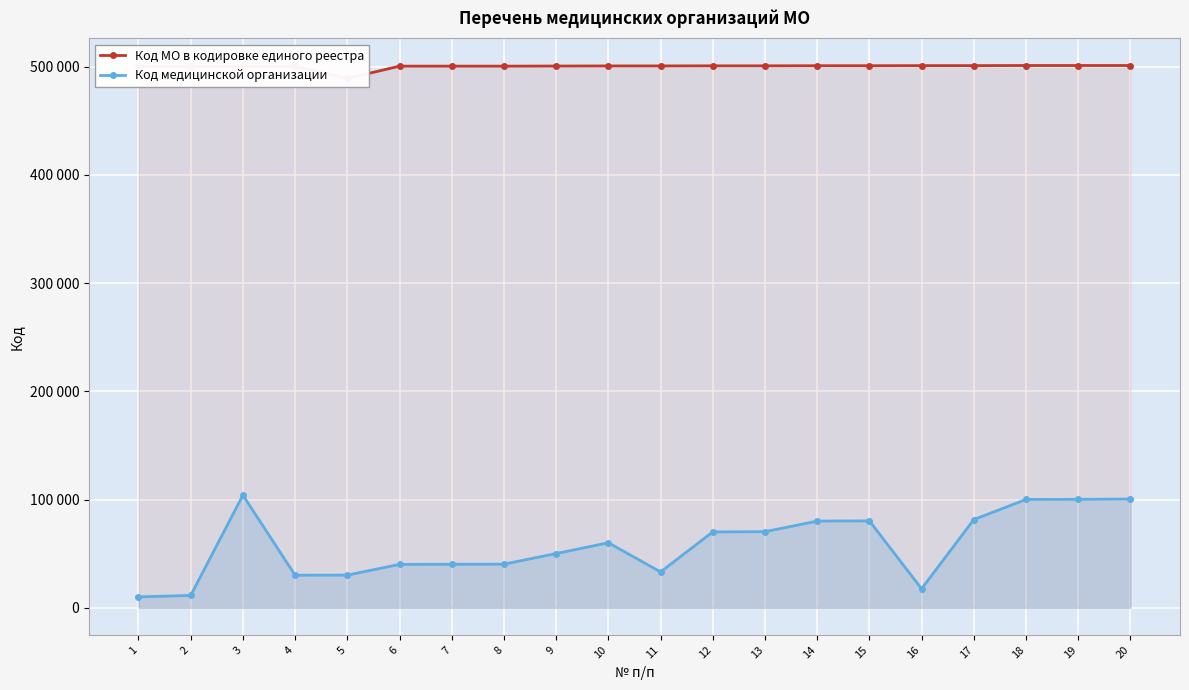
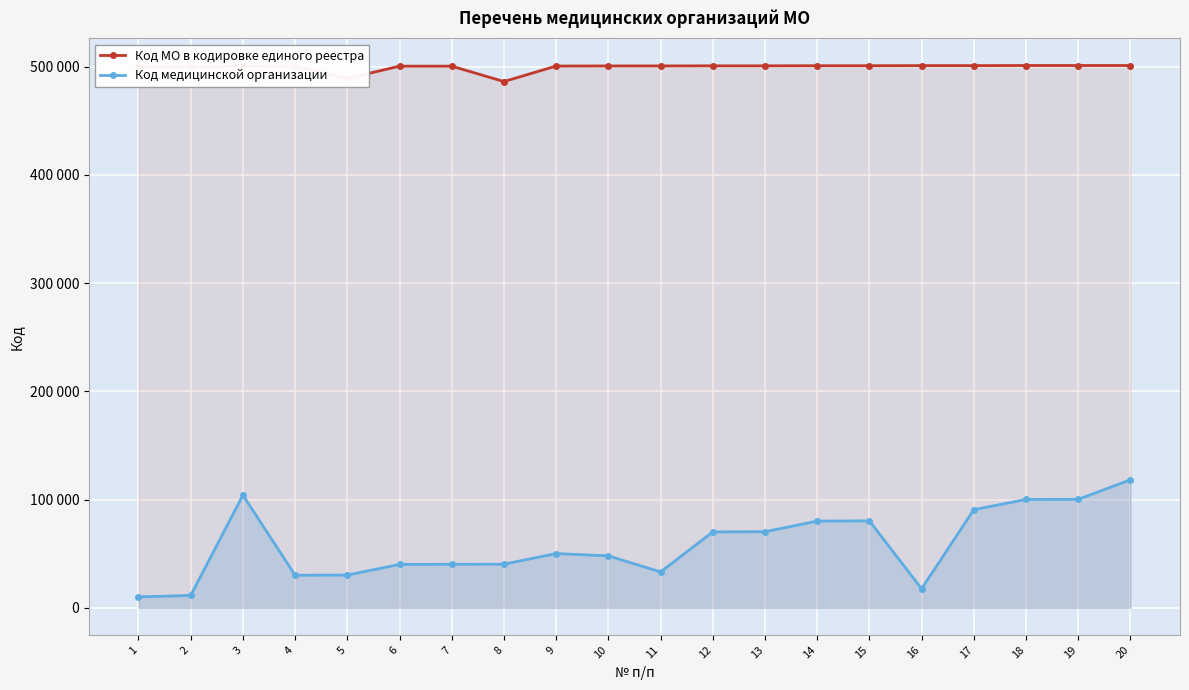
Код МО в кодировке единого реестра, 8: 500000 -> 486000
Код медицинской организации, 10: 60000 -> 48000
Код медицинской организации, 17: 81000 -> 91000
Код медицинской организации, 20: 101000 -> 118000
